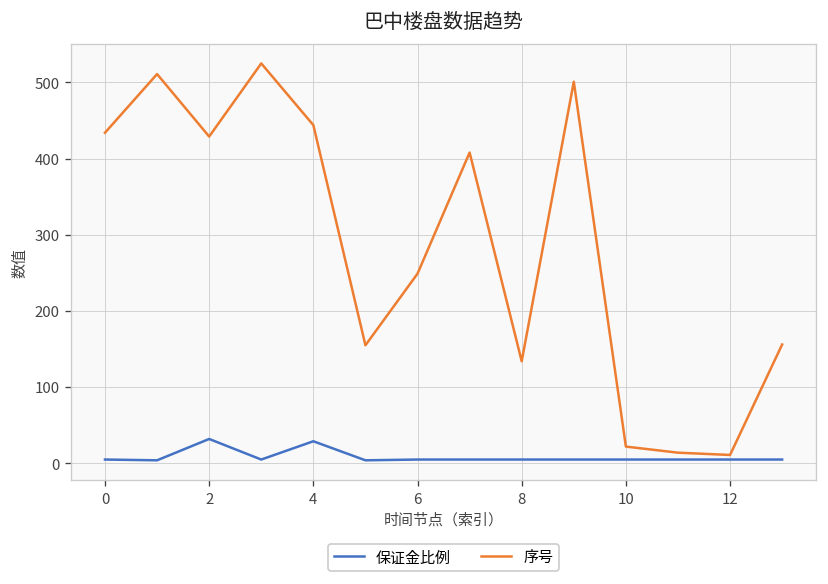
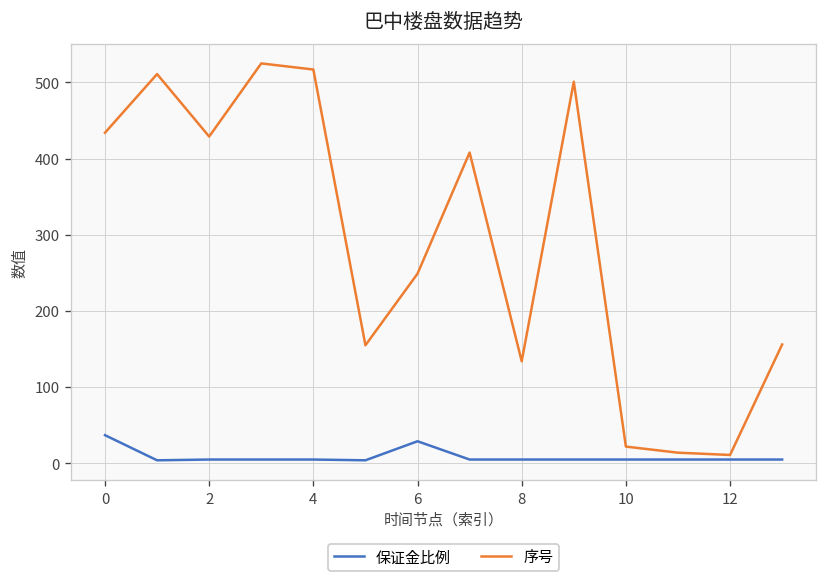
保证金比例, 0: 10 -> 40
保证金比例, 2: 30 -> 10
保证金比例, 4: 30 -> 10
序号, 4: 440 -> 520
保证金比例, 6: 10 -> 30
